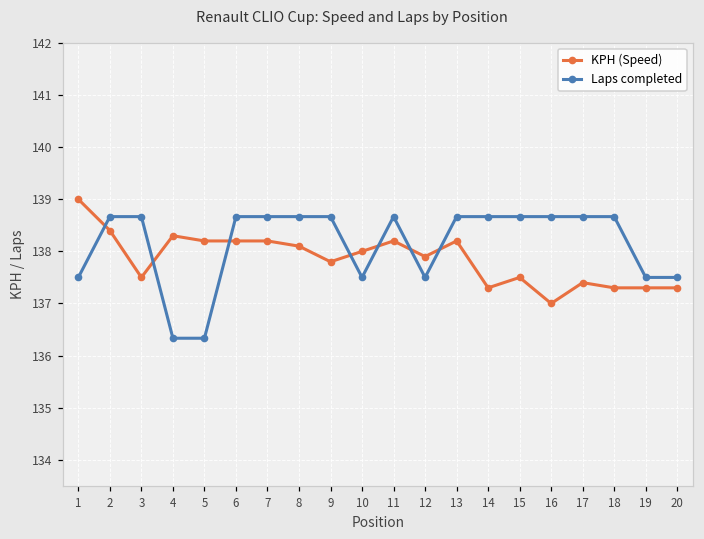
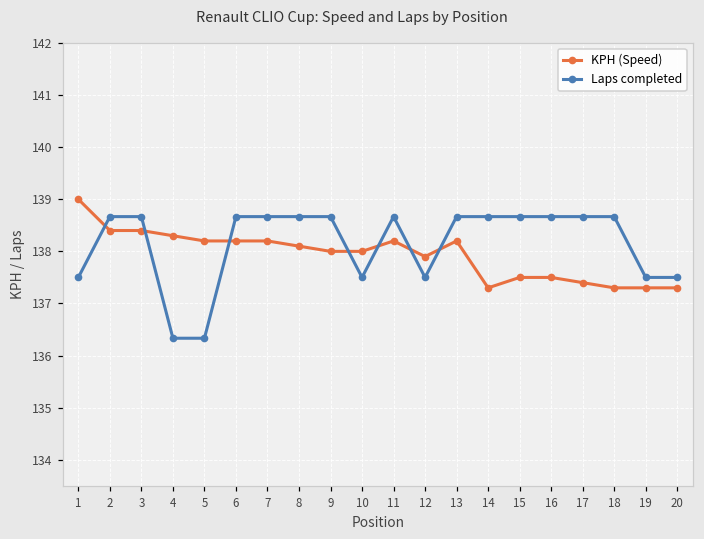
KPH (Speed), 3: 137.5 -> 138.4
KPH (Speed), 9: 137.8 -> 138.0
KPH (Speed), 16: 137.0 -> 137.5
